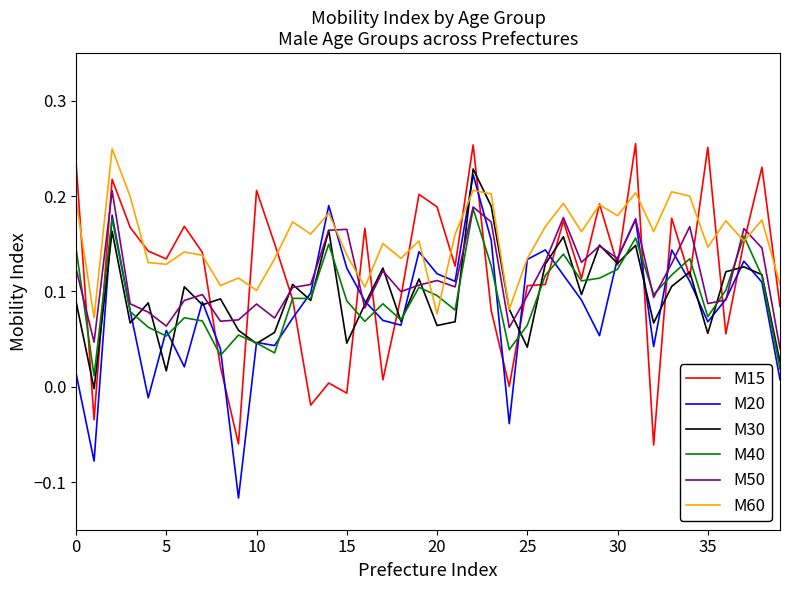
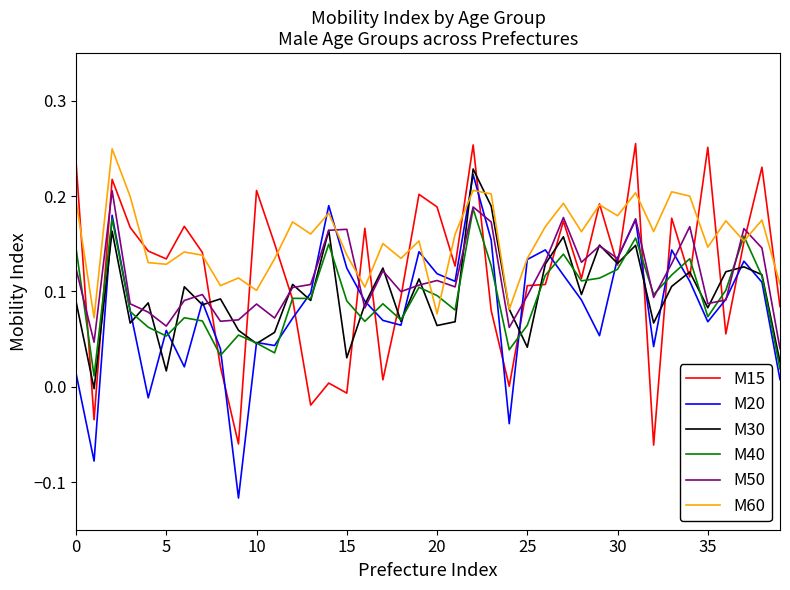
M30, 15: 0.05 -> 0.03
M30, 35: 0.06 -> 0.08
